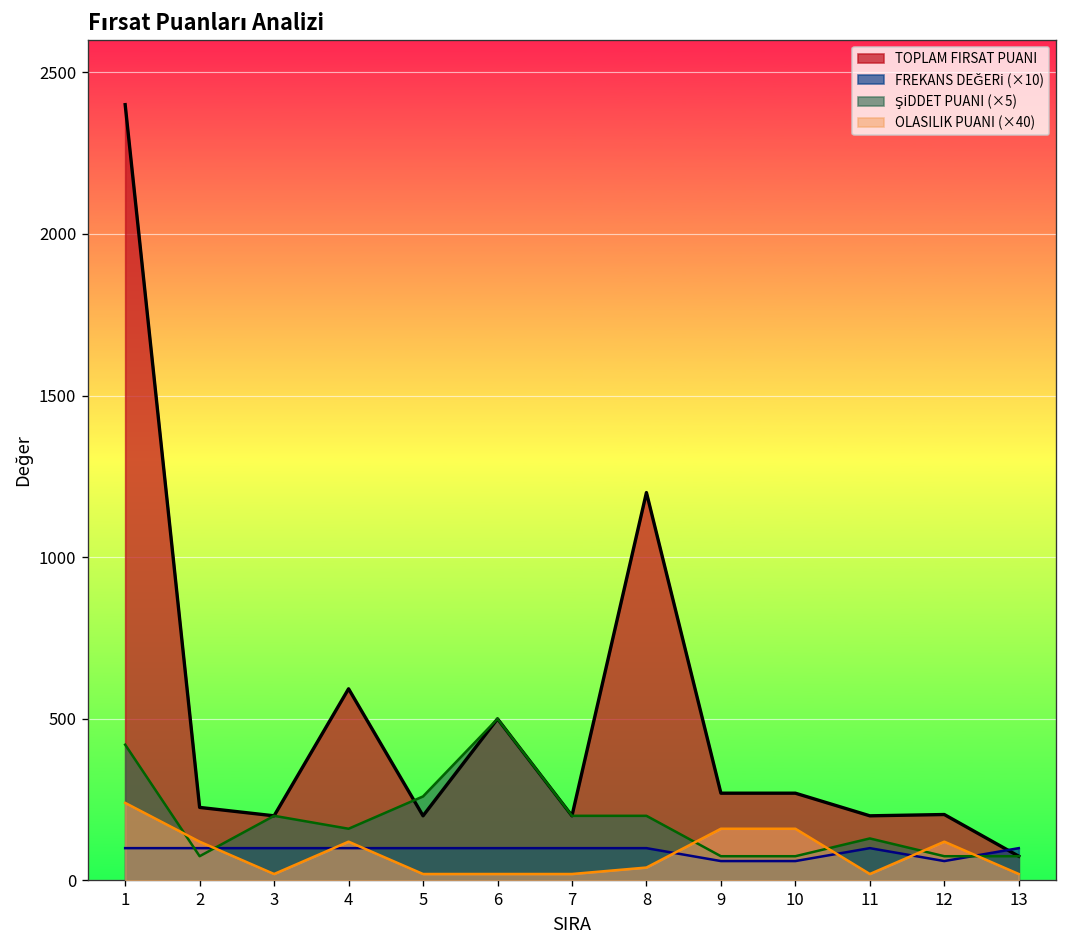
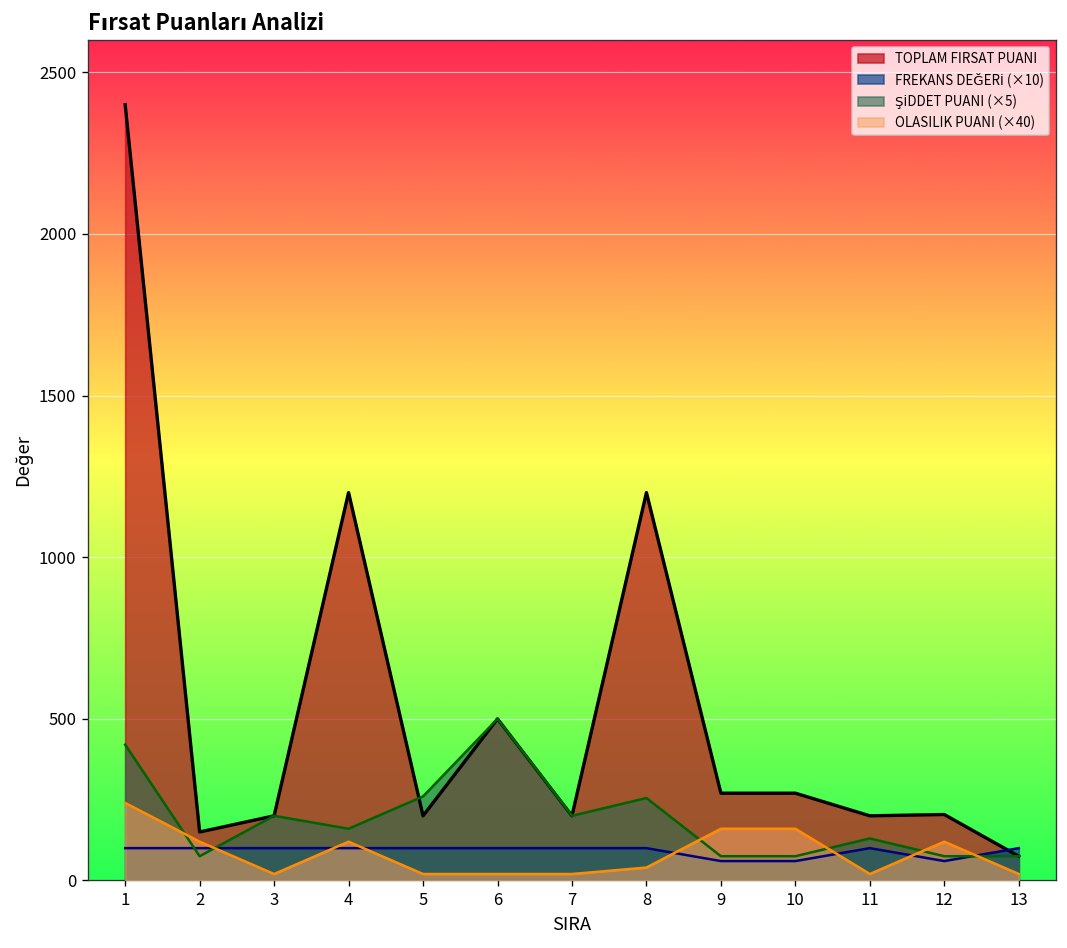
TOPLAM FIRSAT PUANI, 2: 230 -> 150
TOPLAM FIRSAT PUANI, 4: 590 -> 1200
ŞİDDET PUANI (×5), 8: 200 -> 260
